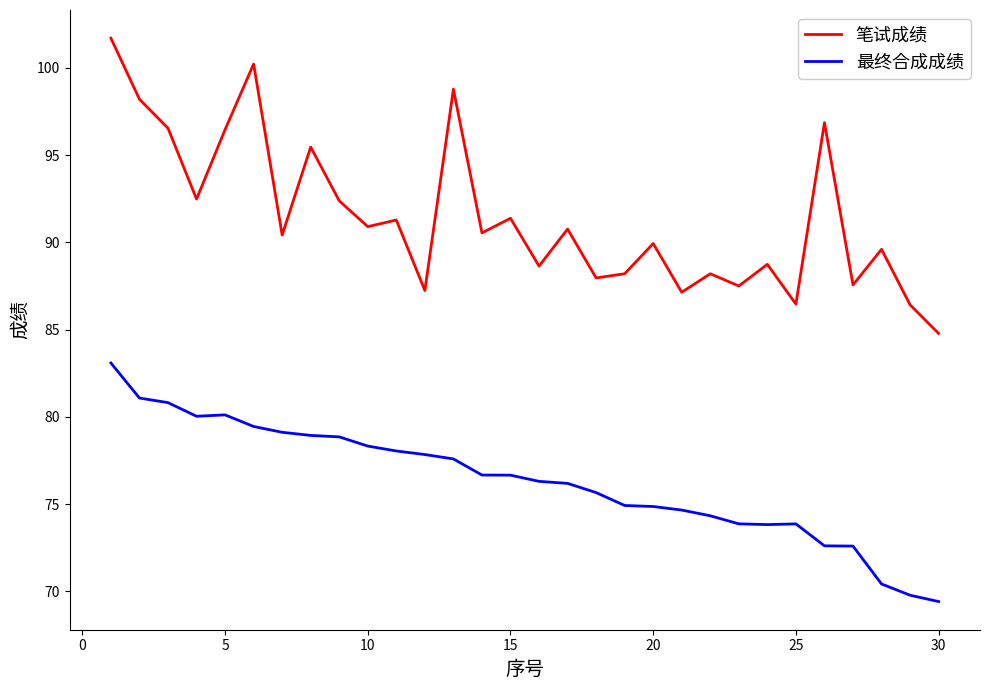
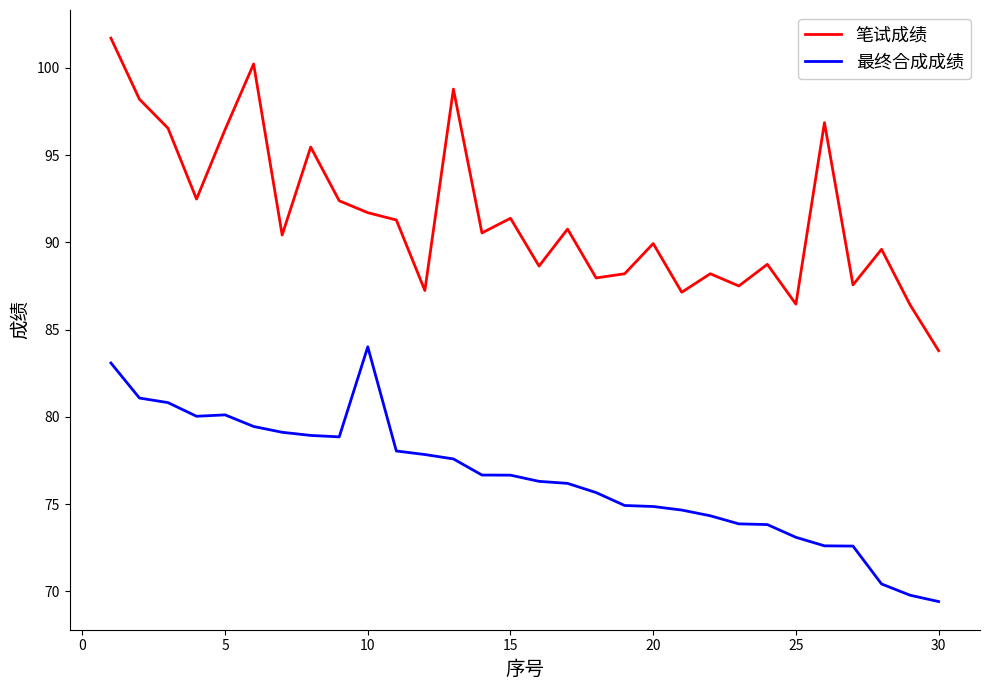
笔试成绩, 10: 90.9 -> 91.7
最终合成成绩, 10: 78.3 -> 84.0
最终合成成绩, 25: 73.9 -> 73.1
笔试成绩, 30: 84.8 -> 83.8
